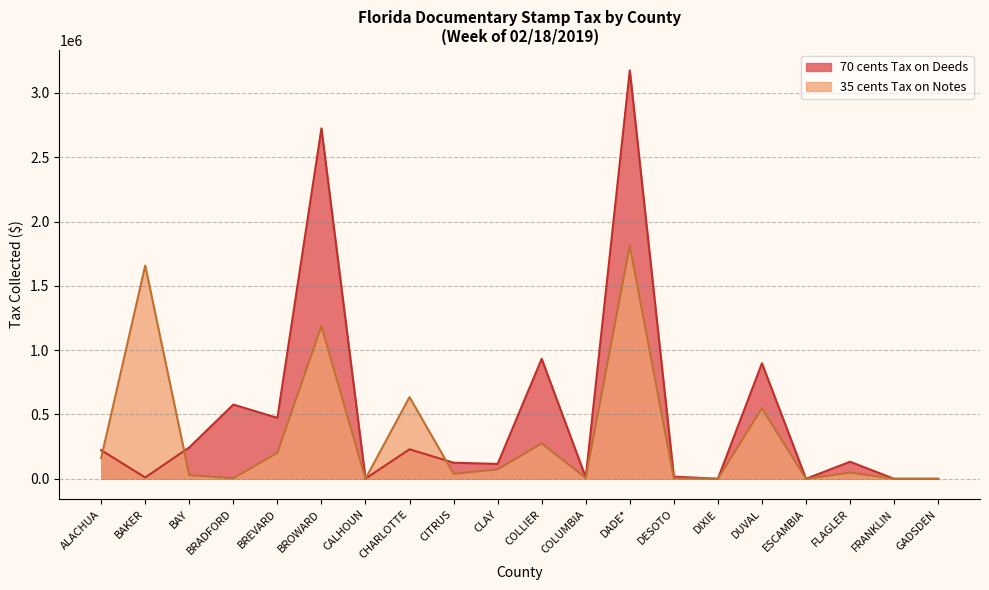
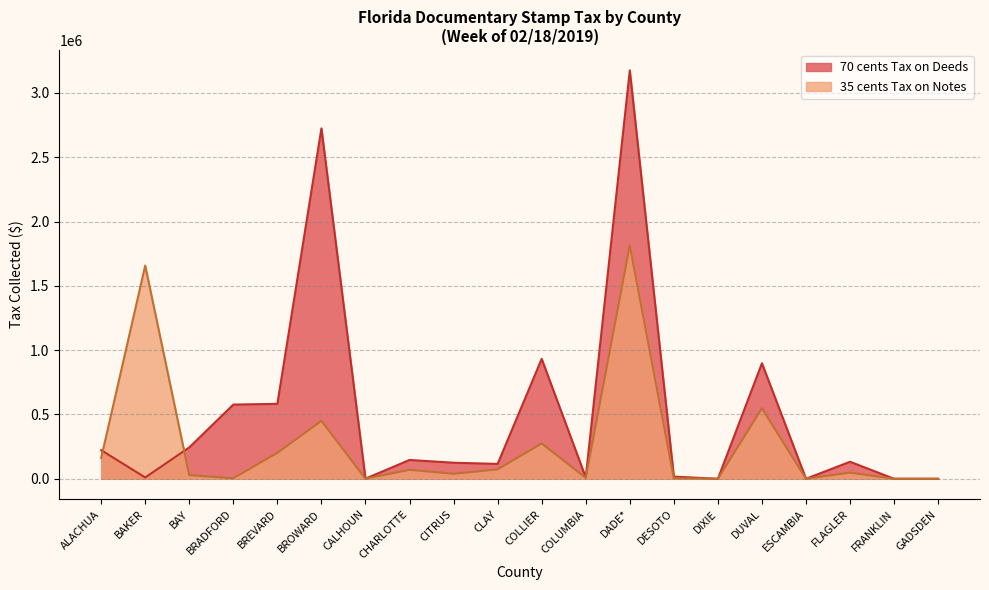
70 cents Tax on Deeds, BREVARD: 470000 -> 580000
35 cents Tax on Notes, BROWARD: 1190000 -> 450000
70 cents Tax on Deeds, CHARLOTTE: 230000 -> 150000
35 cents Tax on Notes, CHARLOTTE: 630000 -> 70000
